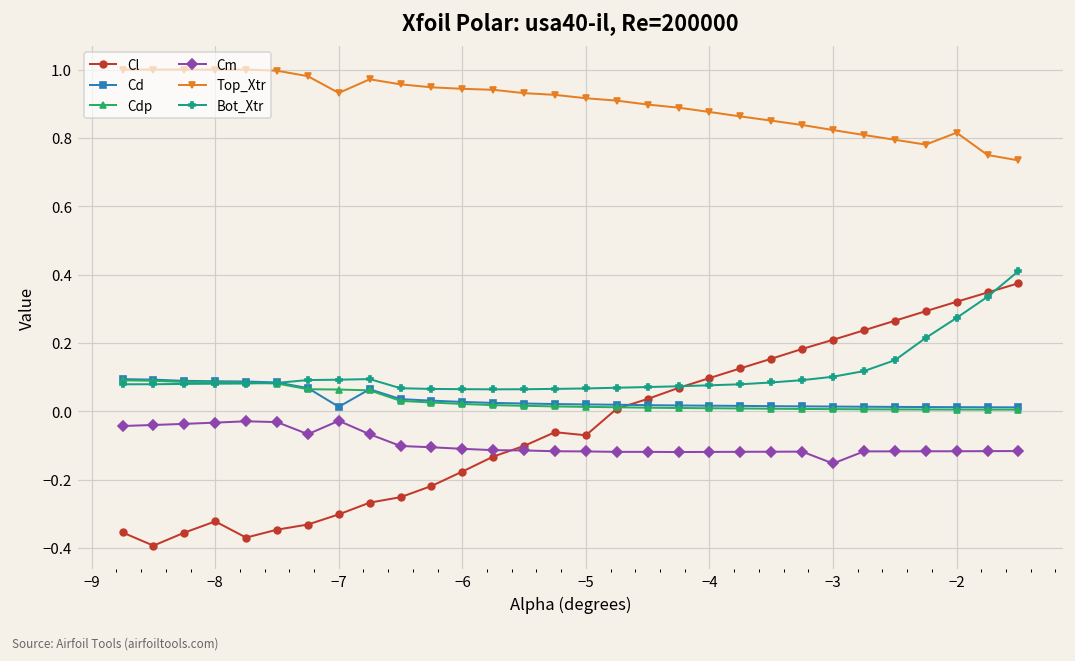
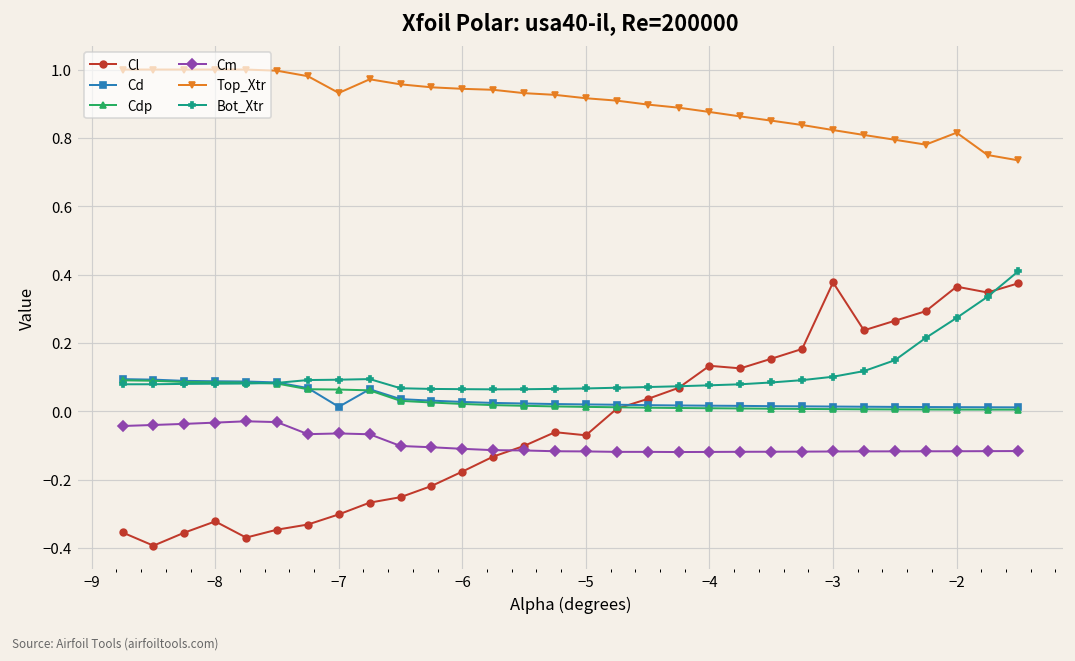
Cm, −7: -0.03 -> -0.07
Cl, −4: 0.10 -> 0.13
Cl, −3: 0.21 -> 0.38
Cm, −3: -0.15 -> -0.12
Cl, −2: 0.32 -> 0.36
